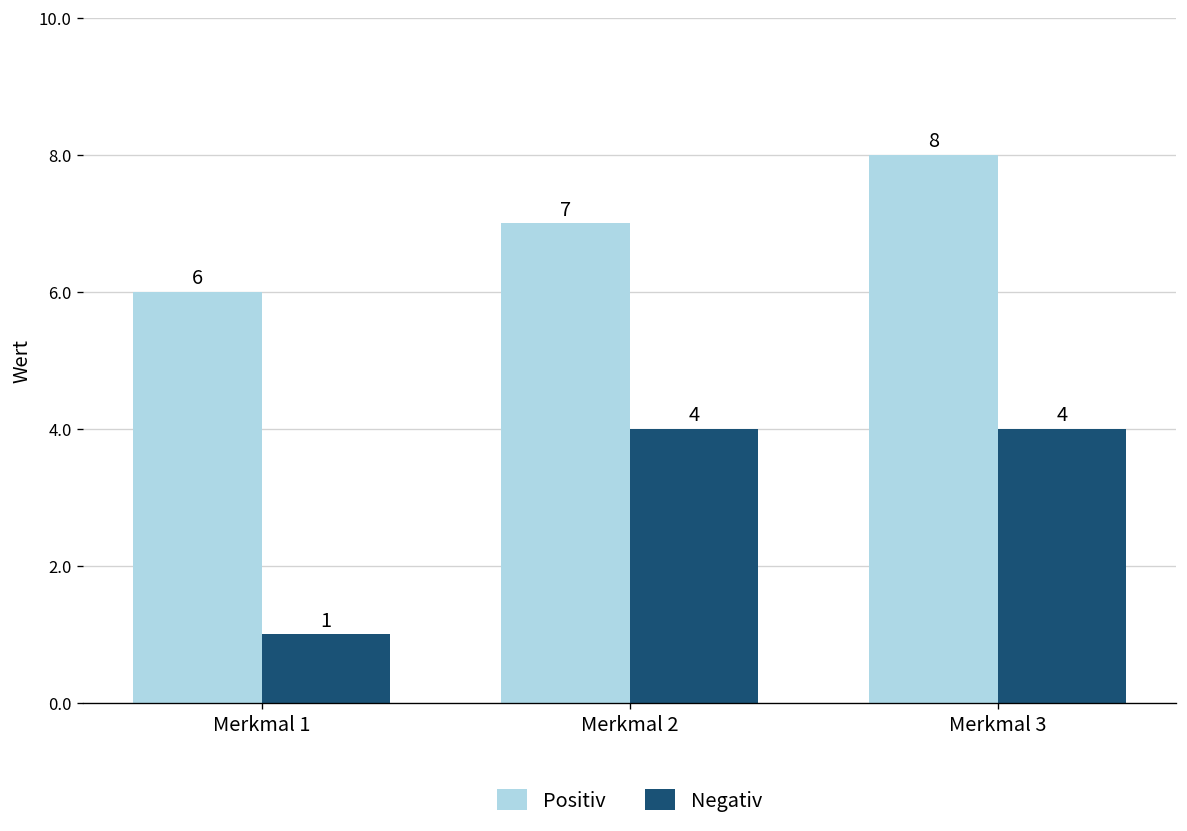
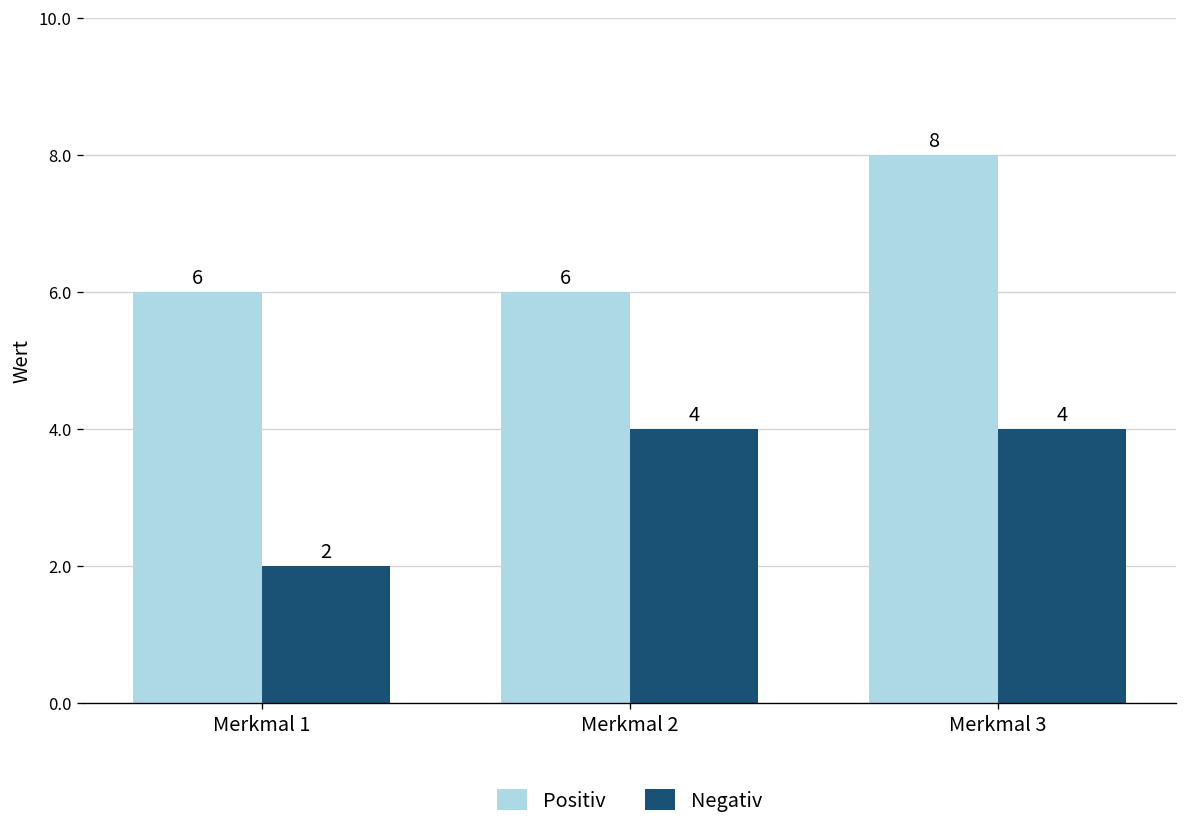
Negativ, Merkmal 1: 1 -> 2
Positiv, Merkmal 2: 7 -> 6
